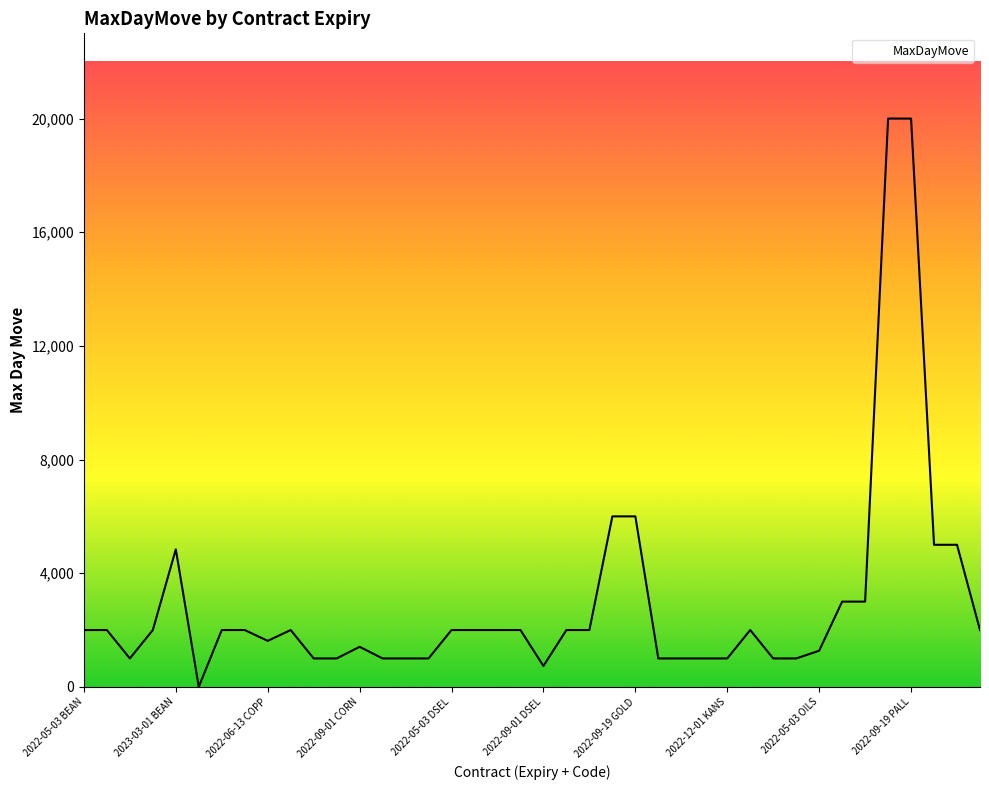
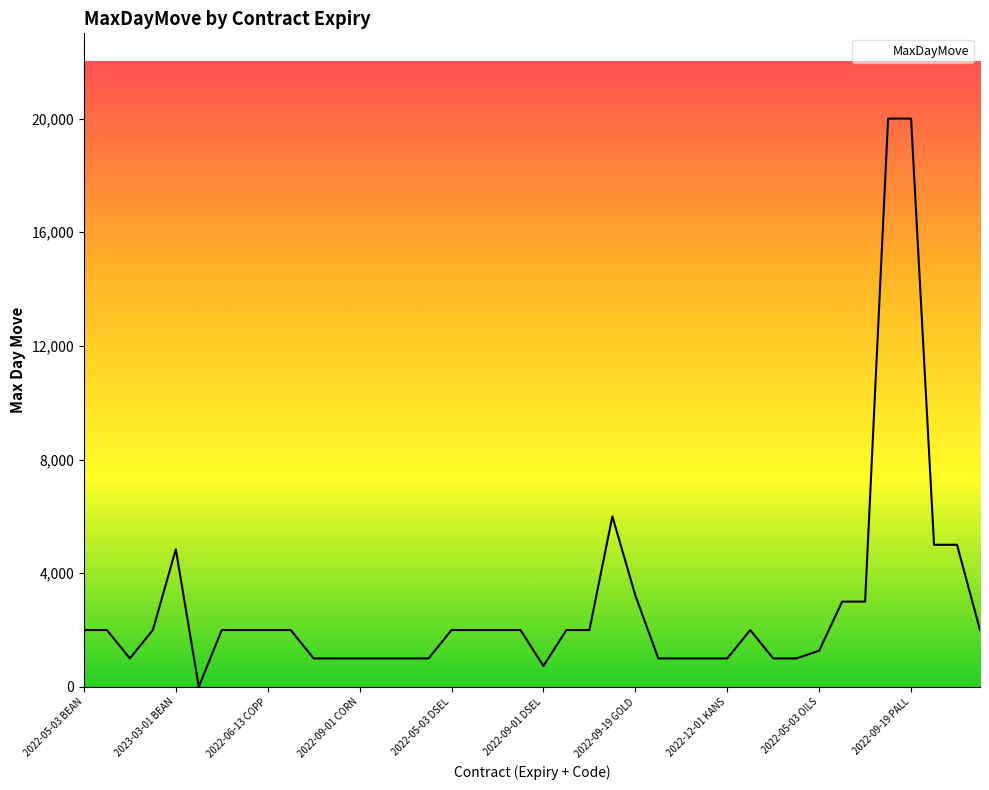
2022-06-13 COPP: 1,600 -> 2,000
2022-09-01 CORN: 1,400 -> 1,000
2022-09-19 GOLD: 6,000 -> 3,200
